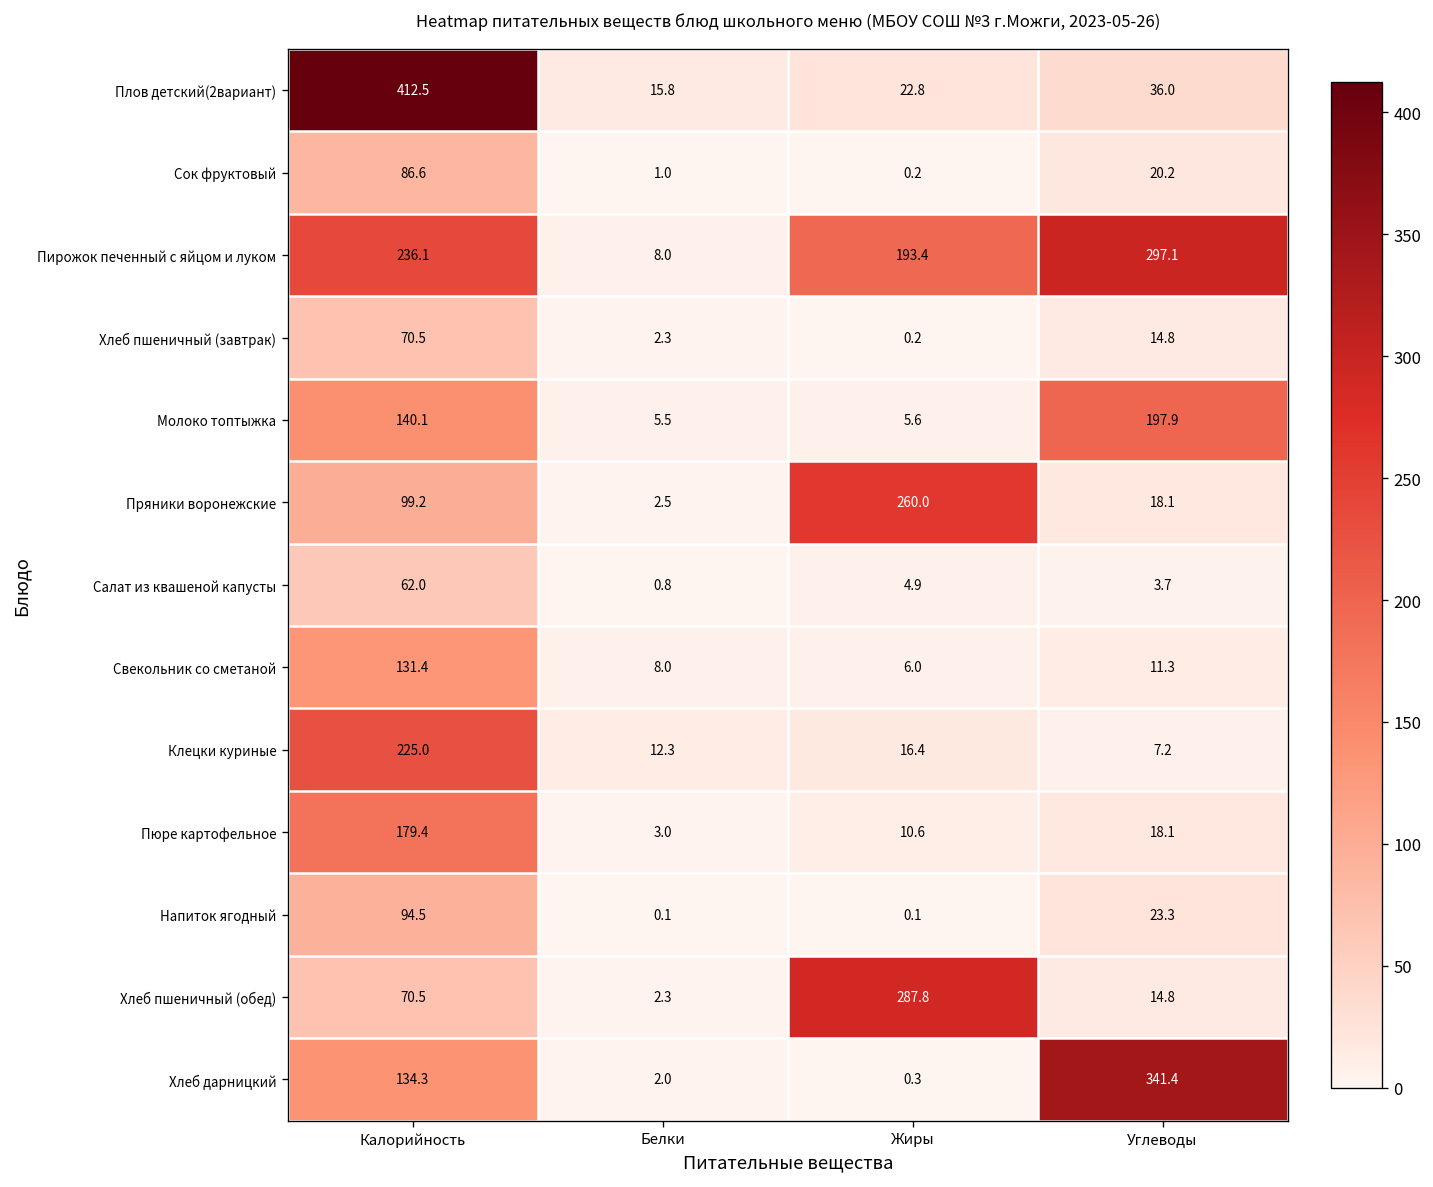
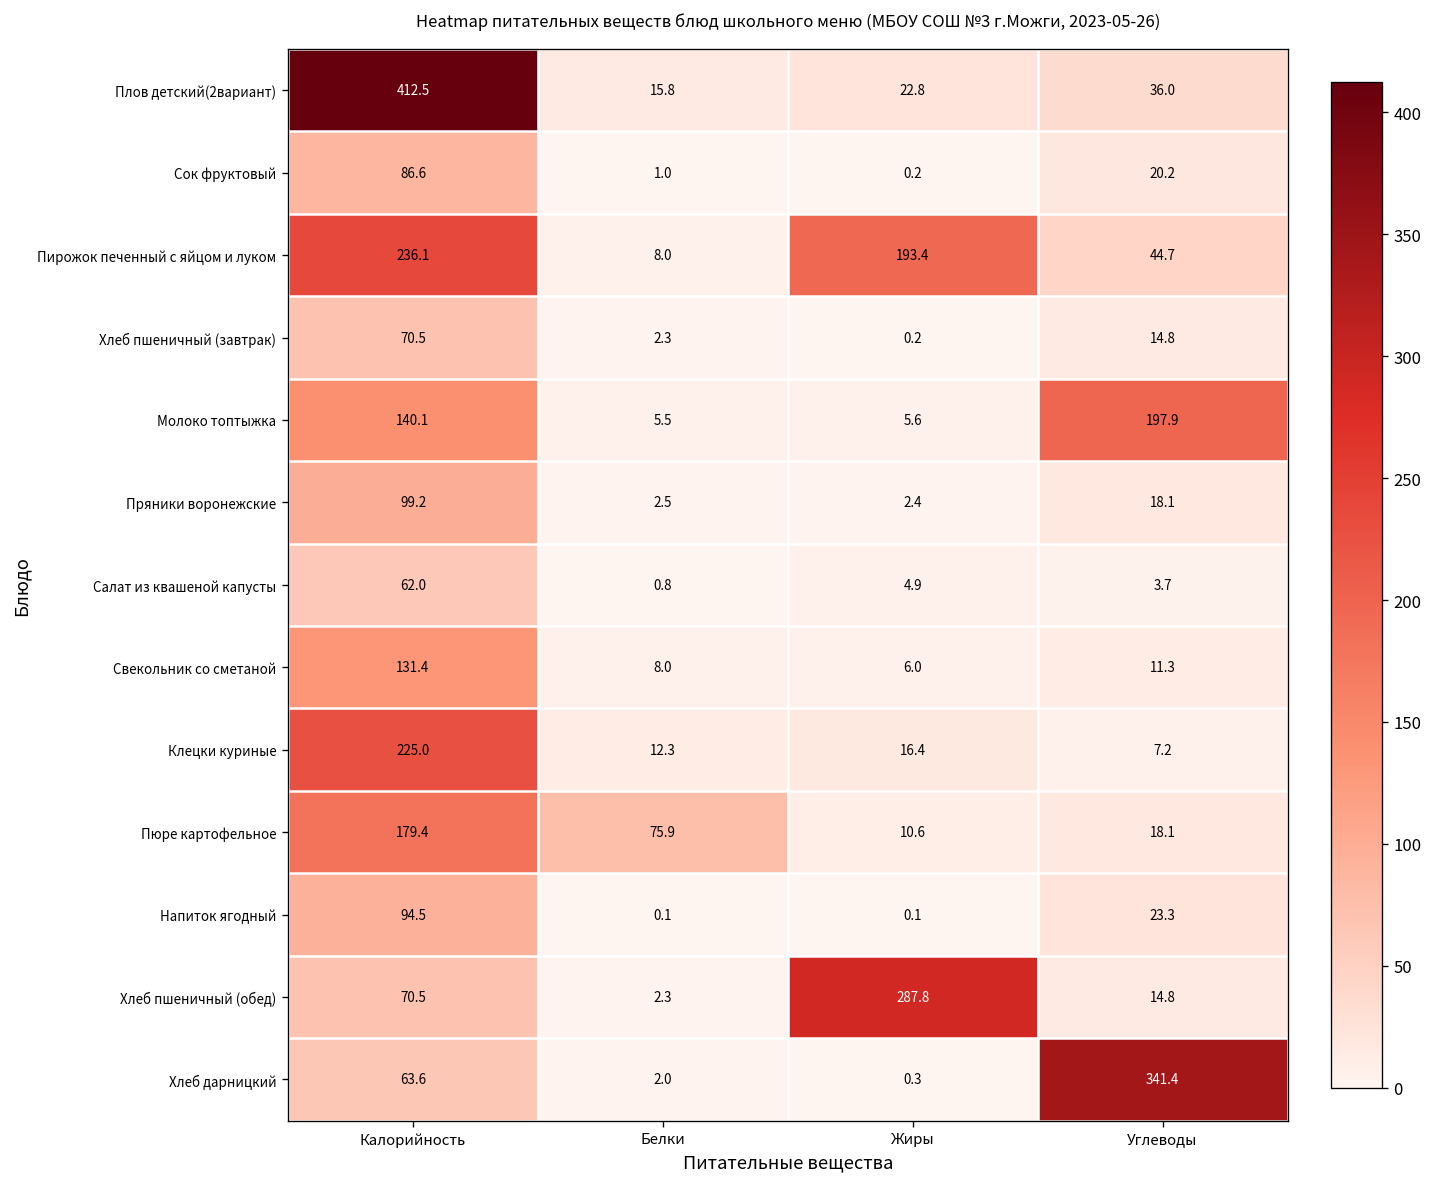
Пирожок печенный с яйцом и луком, Углеводы: 297.1 -> 44.7
Пряники воронежские, Жиры: 260.0 -> 2.4
Пюре картофельное, Белки: 3.0 -> 75.9
Хлеб дарницкий, Калорийность: 134.3 -> 63.6
